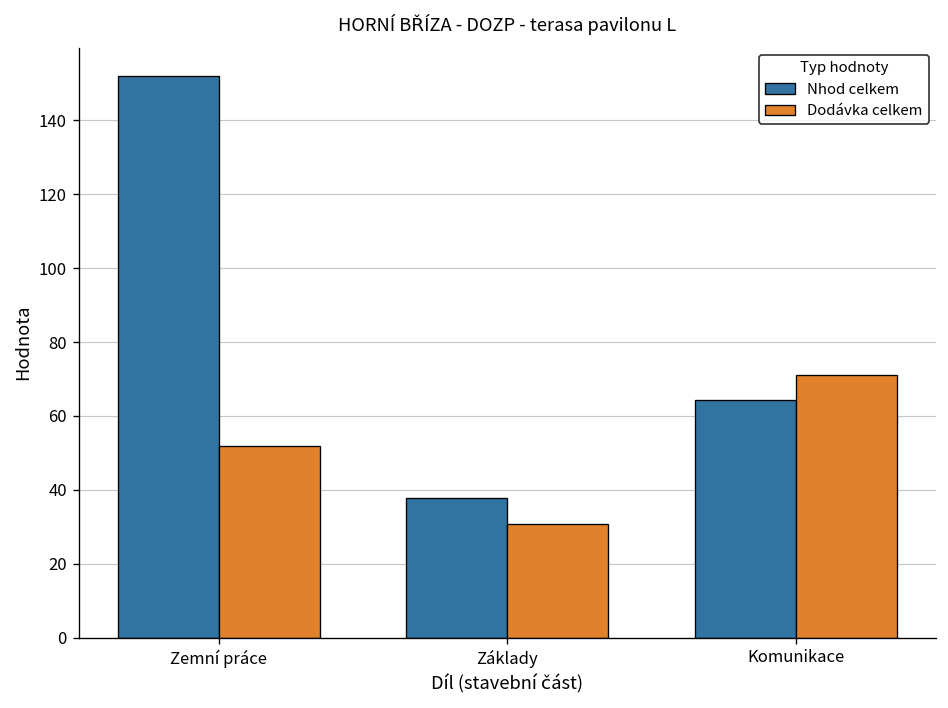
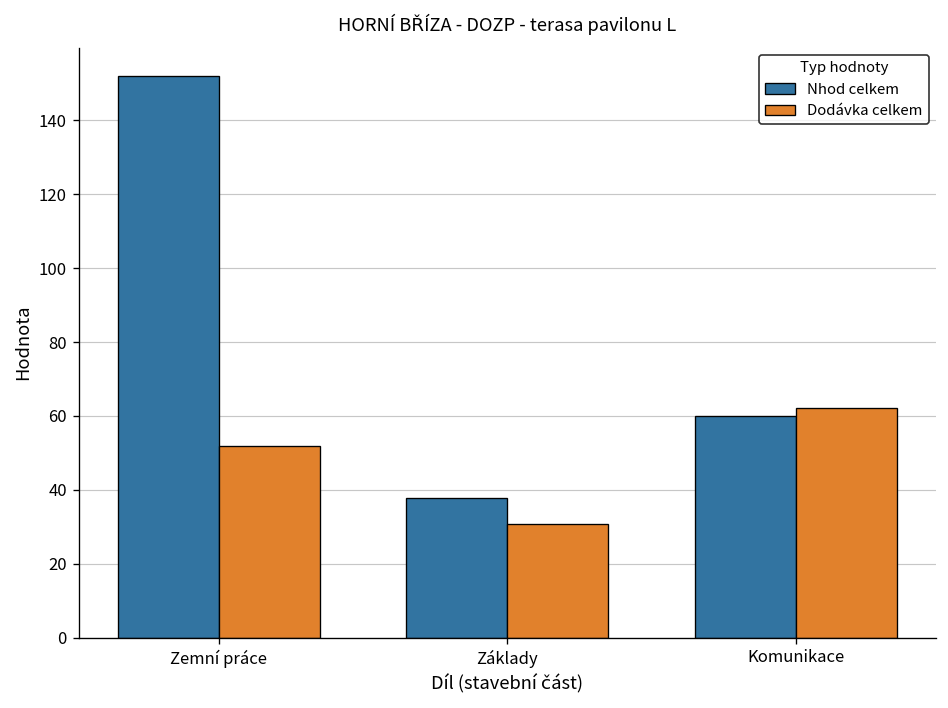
Nhod celkem, Komunikace: 64 -> 60
Dodávka celkem, Komunikace: 71 -> 62
